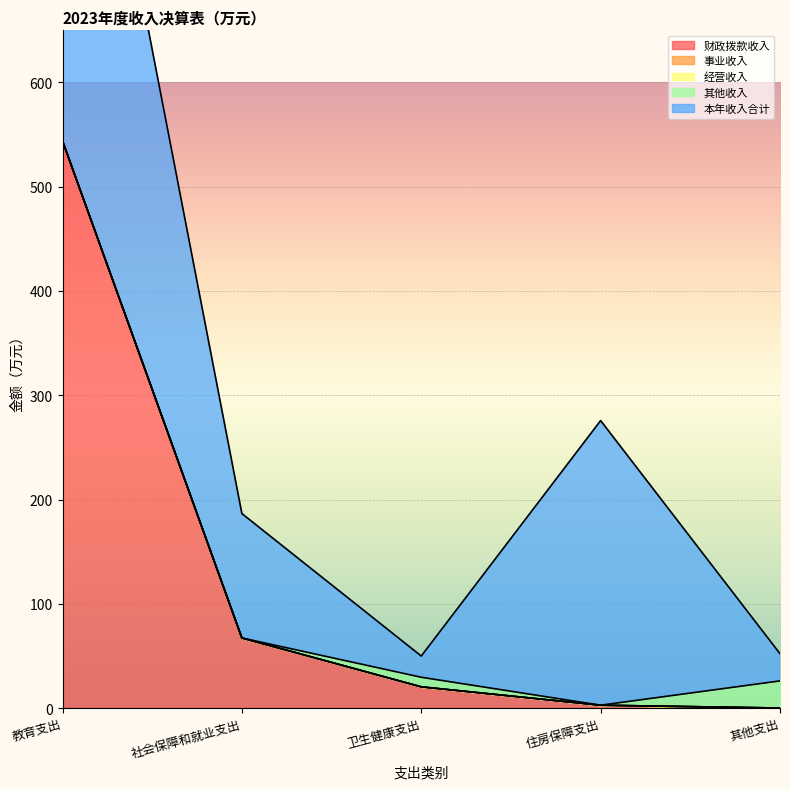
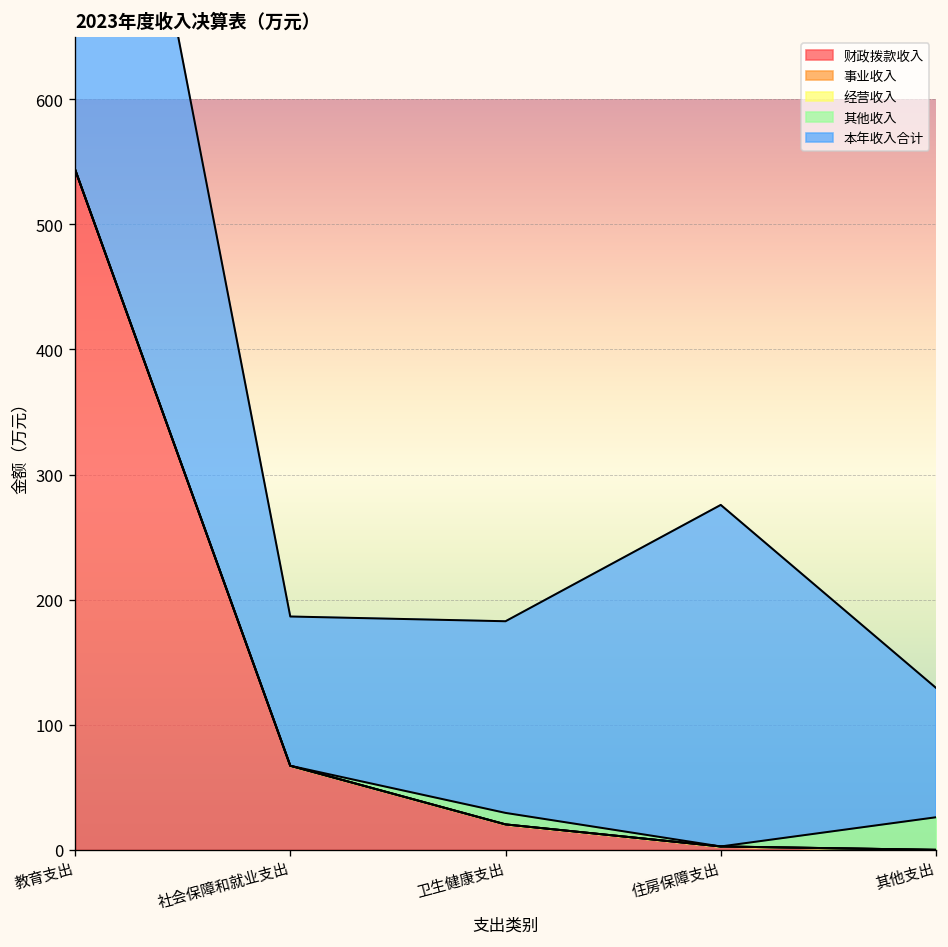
本年收入合计, 卫生健康支出: 20 -> 153
本年收入合计, 其他支出: 26 -> 103
